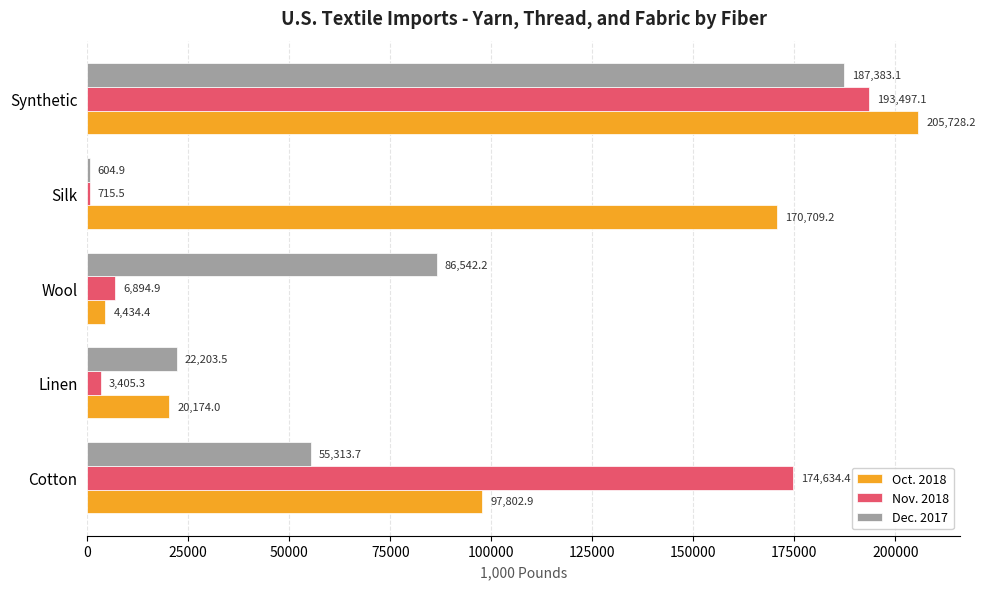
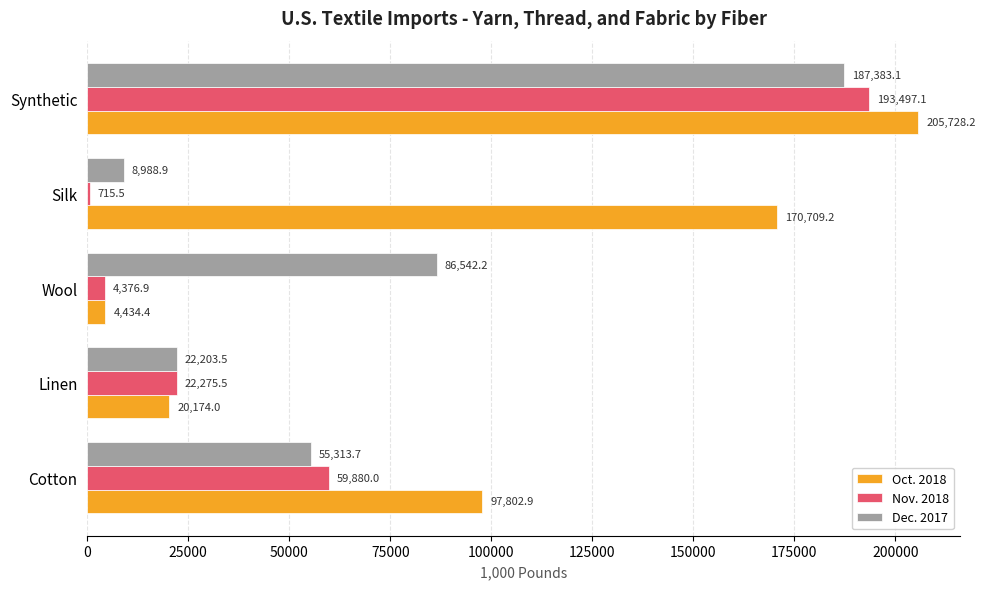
Dec. 2017, Silk: 604.9 -> 8,988.9
Nov. 2018, Wool: 6,894.9 -> 4,376.9
Nov. 2018, Linen: 3,405.3 -> 22,275.5
Nov. 2018, Cotton: 174,634.4 -> 59,880.0
